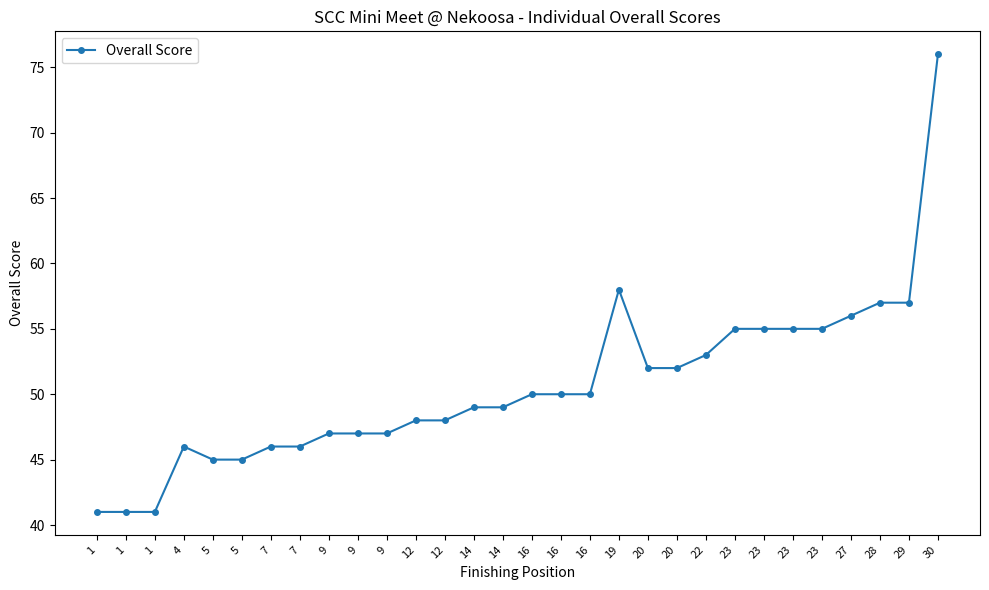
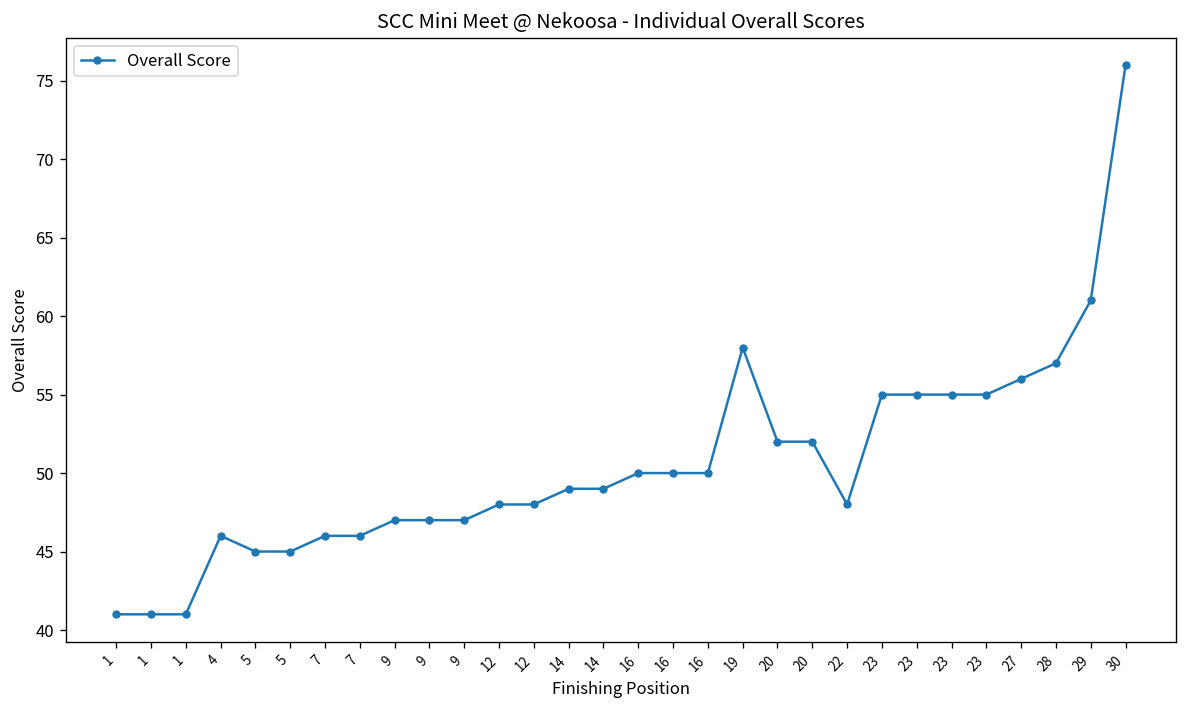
22: 53 -> 48
29: 57 -> 61
